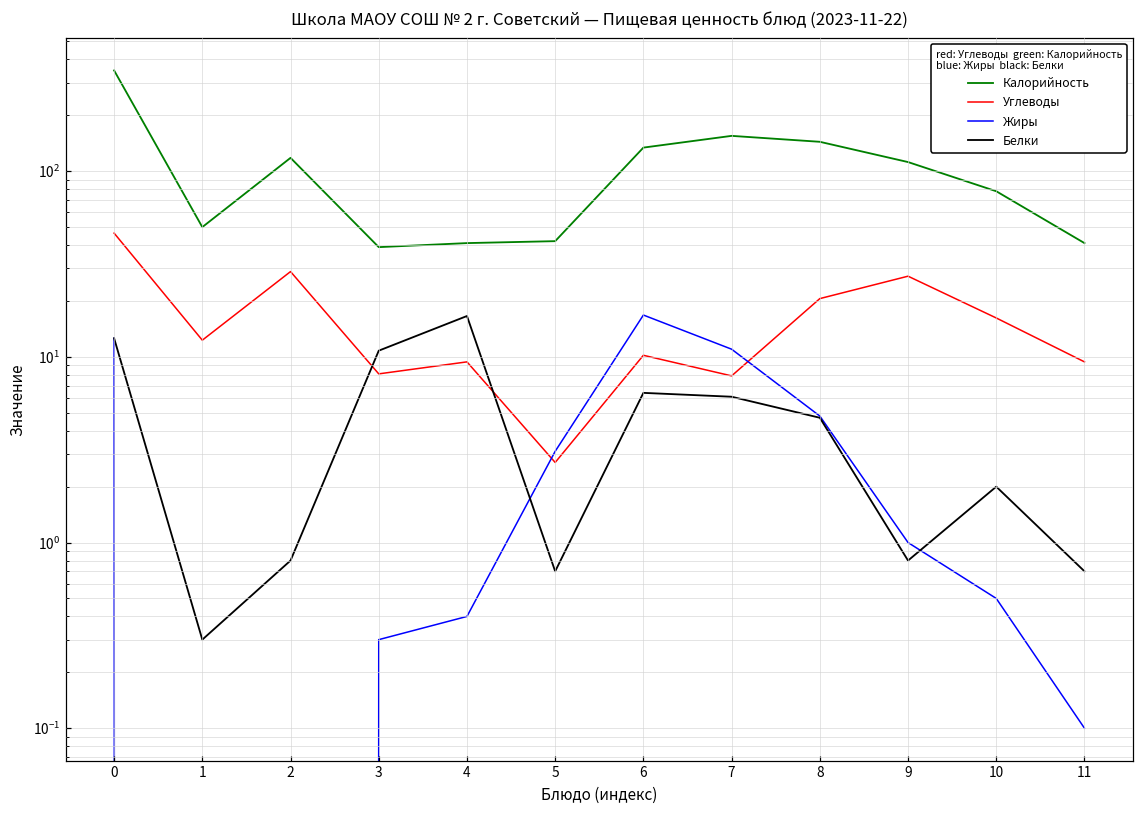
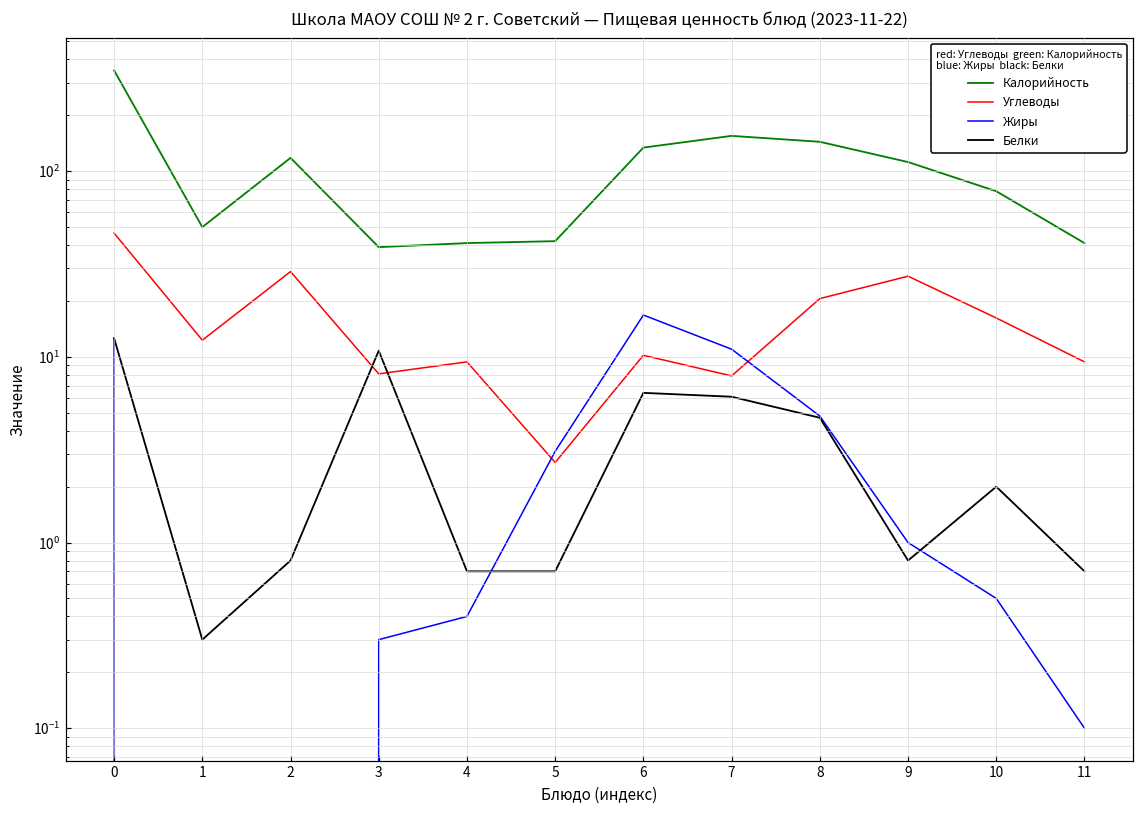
Белки, 4: 17 -> 0.7
